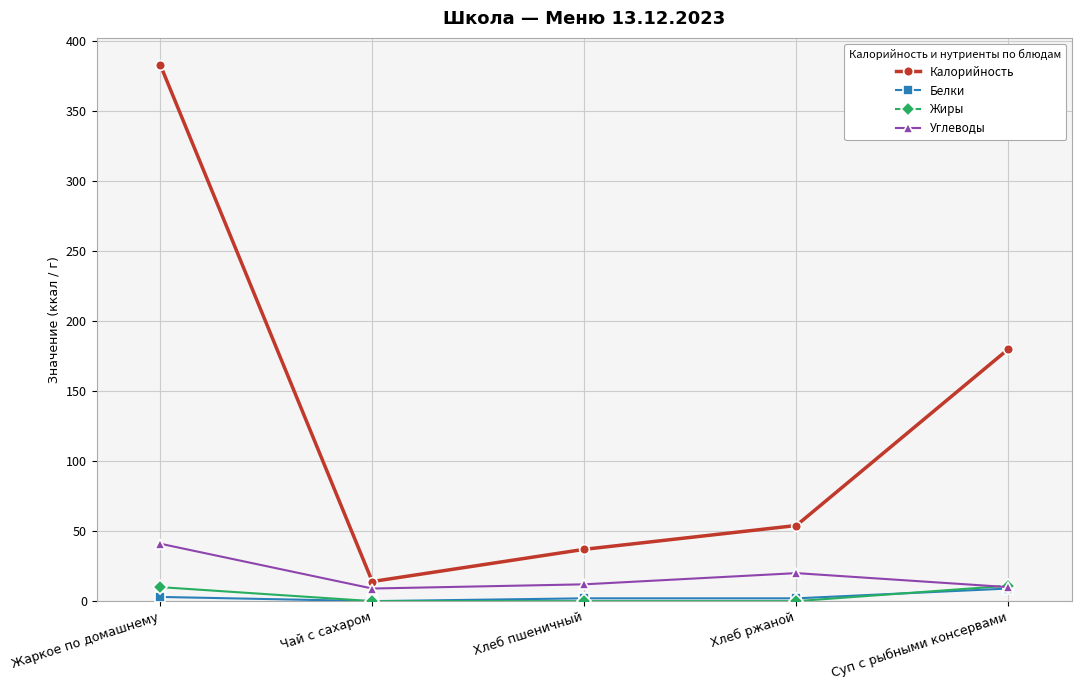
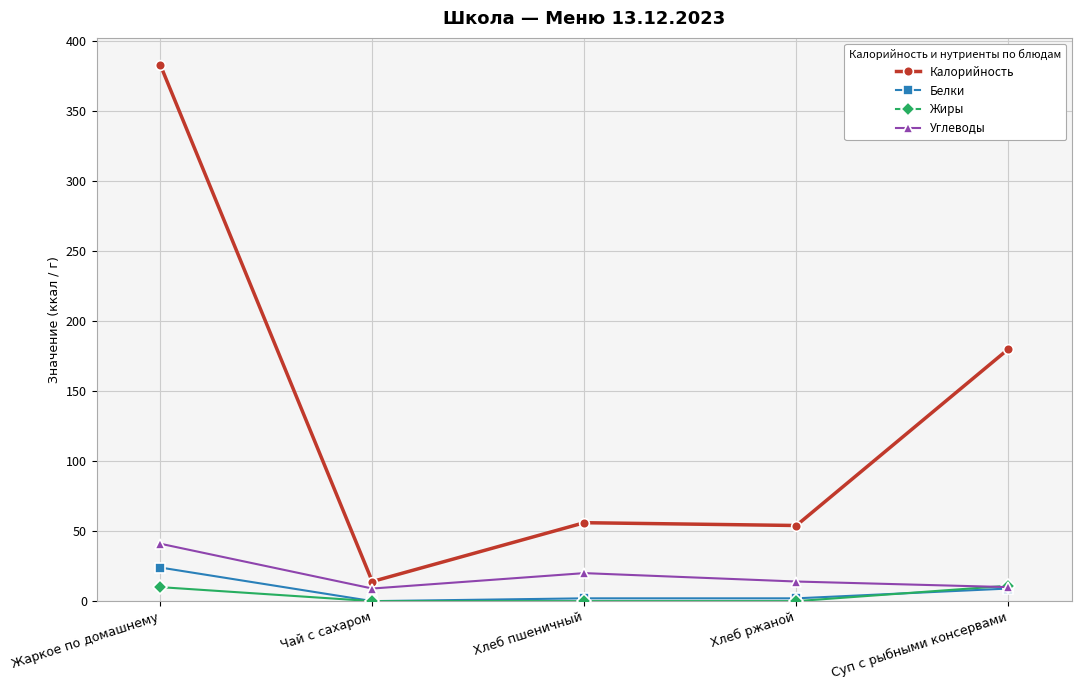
Белки, Жаркое по домашнему: 3 -> 24
Калорийность, Хлеб пшеничный: 37 -> 56
Углеводы, Хлеб пшеничный: 12 -> 20
Углеводы, Хлеб ржаной: 20 -> 14
